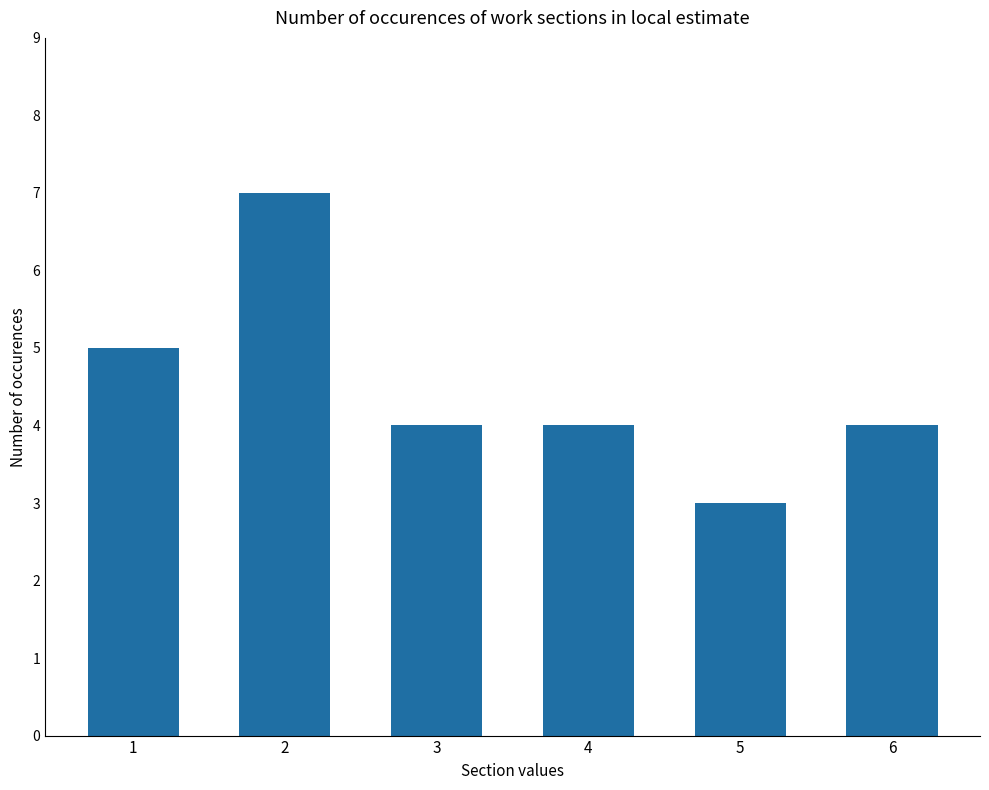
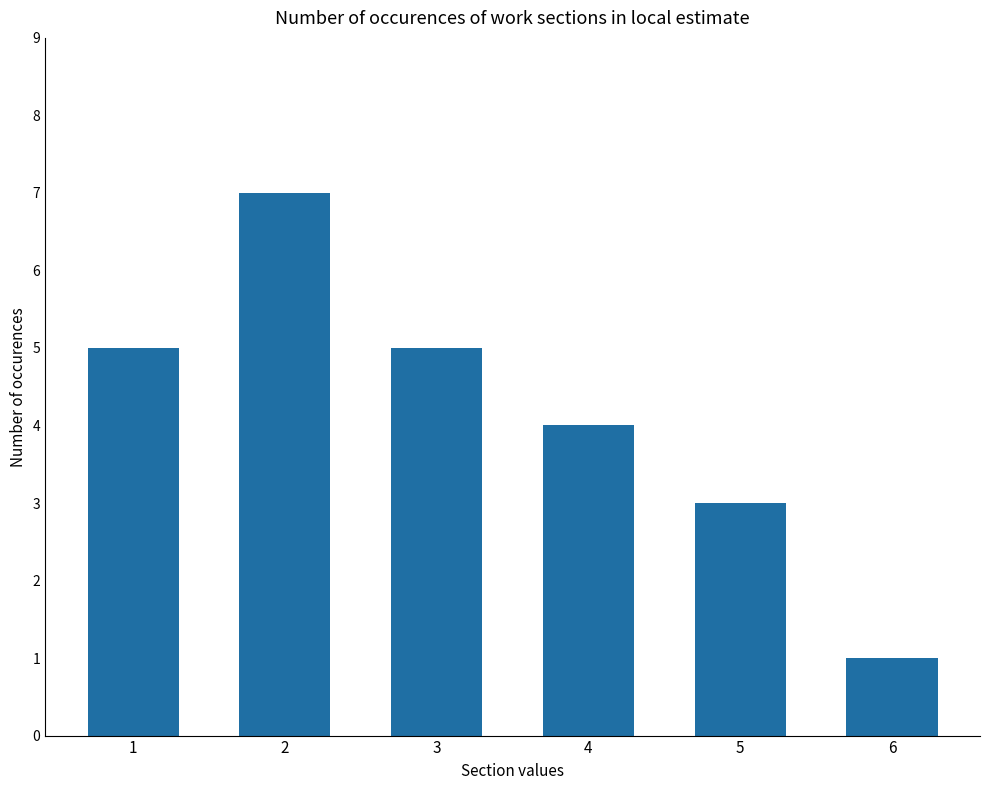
3: 4 -> 5
6: 4 -> 1
